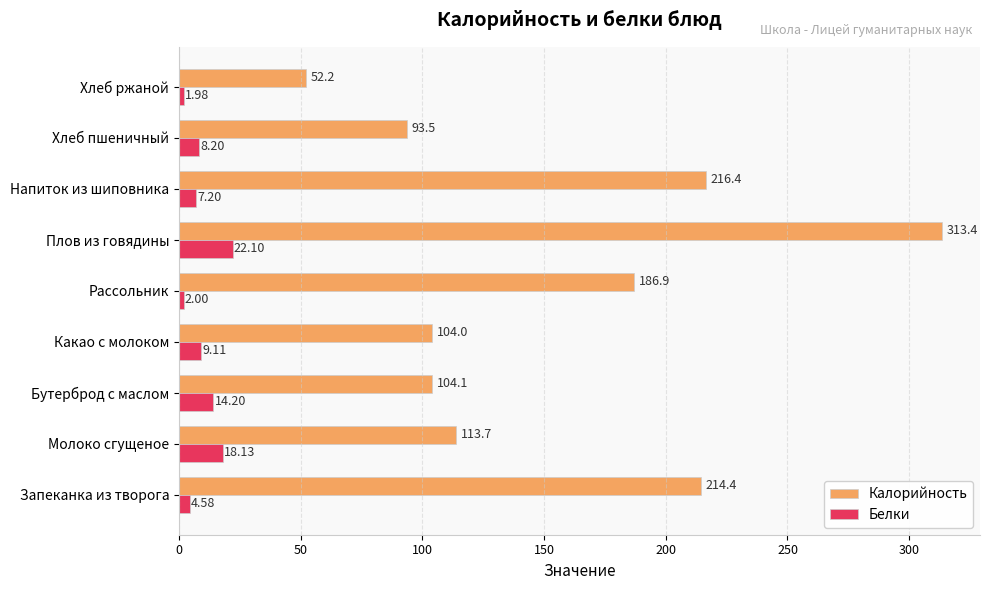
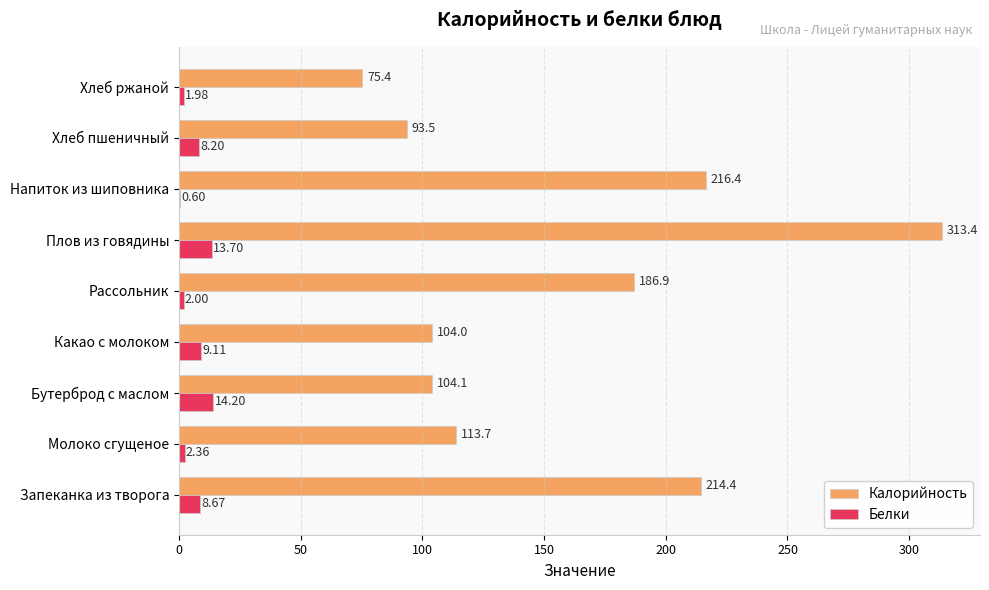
Калорийность, Хлеб ржаной: 52.2 -> 75.4
Белки, Напиток из шиповника: 7.20 -> 0.60
Белки, Плов из говядины: 22.10 -> 13.70
Белки, Молоко сгущеное: 18.13 -> 2.36
Белки, Запеканка из творога: 4.58 -> 8.67
